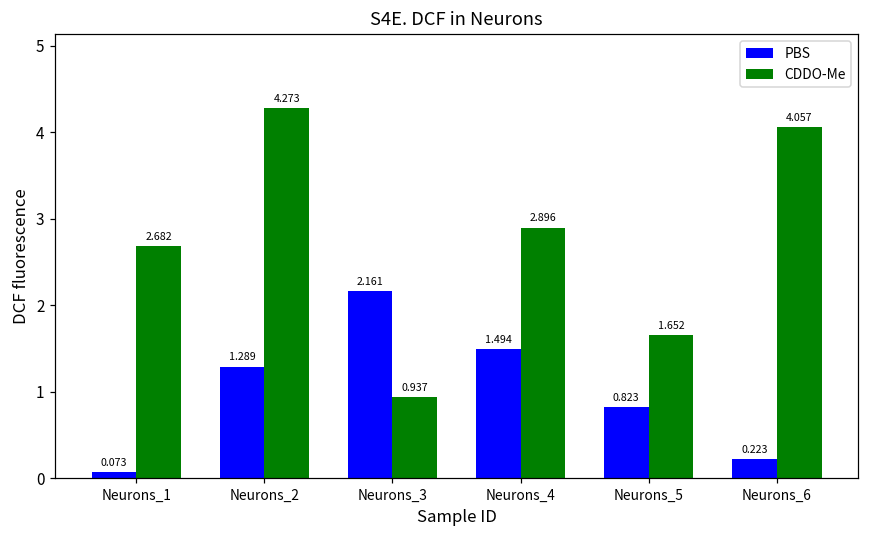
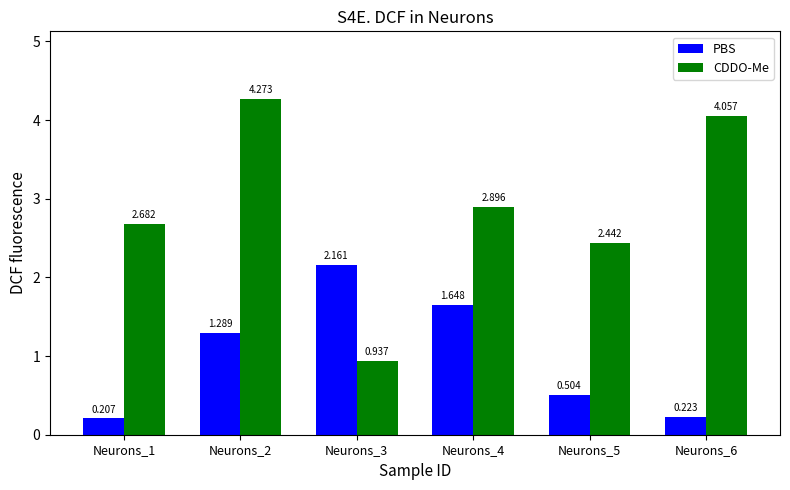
PBS, Neurons_1: 0.073 -> 0.207
PBS, Neurons_4: 1.494 -> 1.648
PBS, Neurons_5: 0.823 -> 0.504
CDDO-Me, Neurons_5: 1.652 -> 2.442
